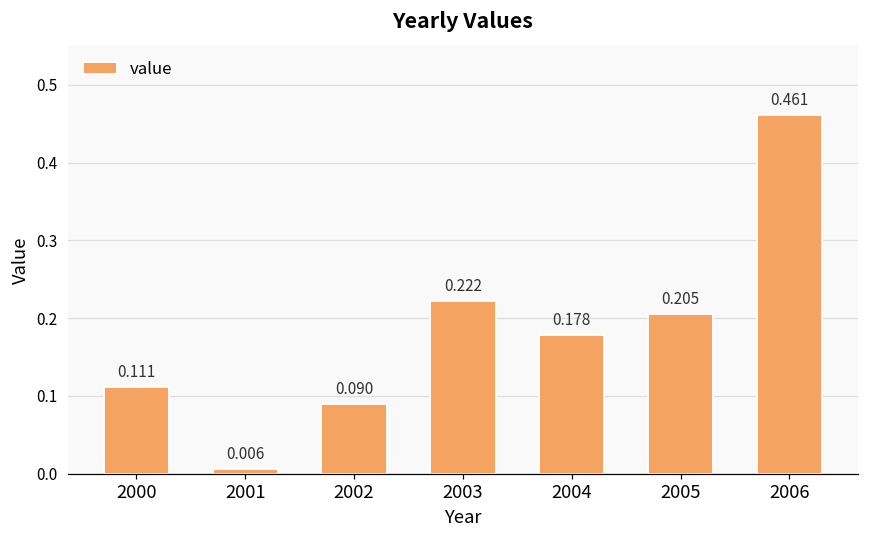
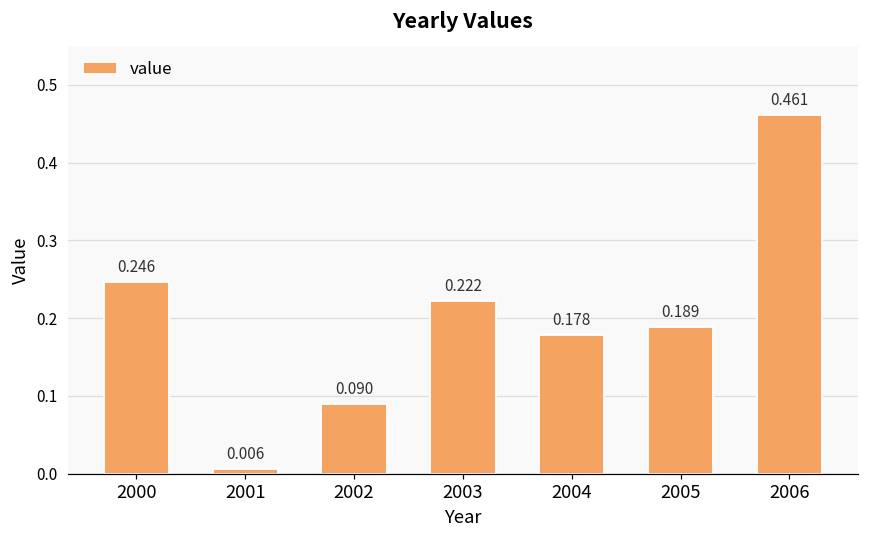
2000: 0.111 -> 0.246
2005: 0.205 -> 0.189
